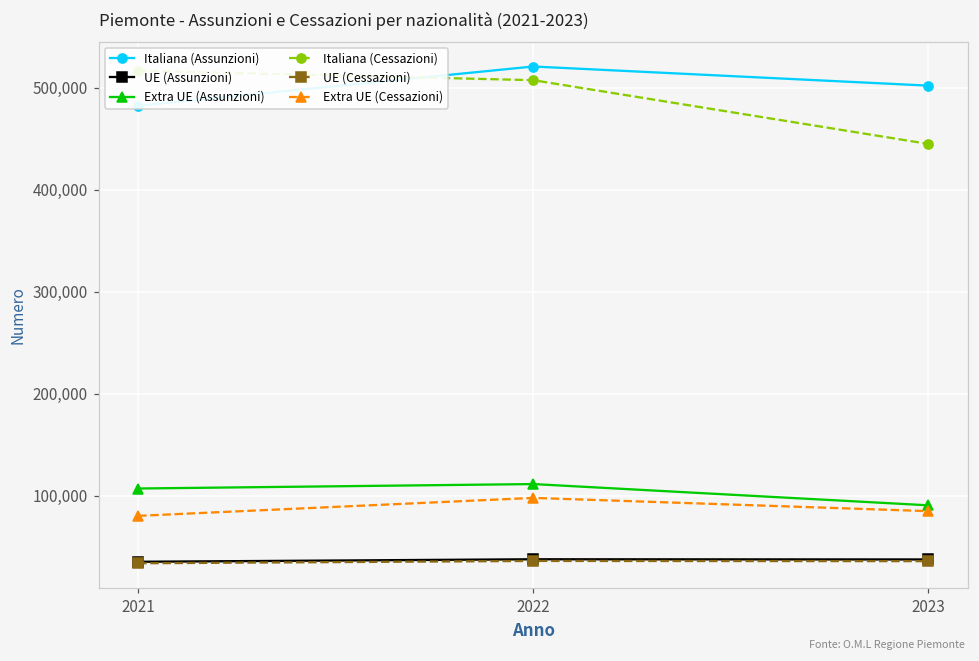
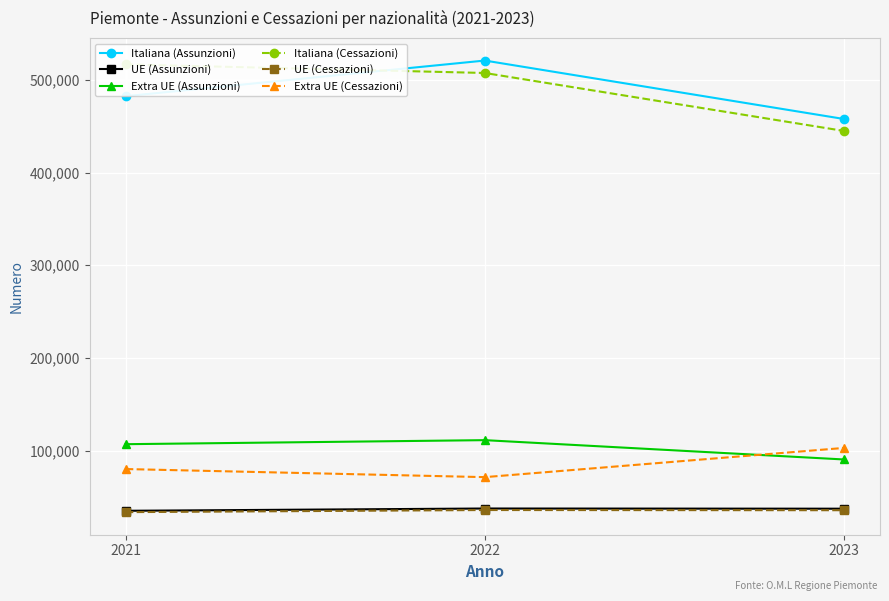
Extra UE (Cessazioni), 2022: 100,000 -> 70,000
Italiana (Assunzioni), 2023: 500,000 -> 460,000
Extra UE (Cessazioni), 2023: 80,000 -> 100,000
